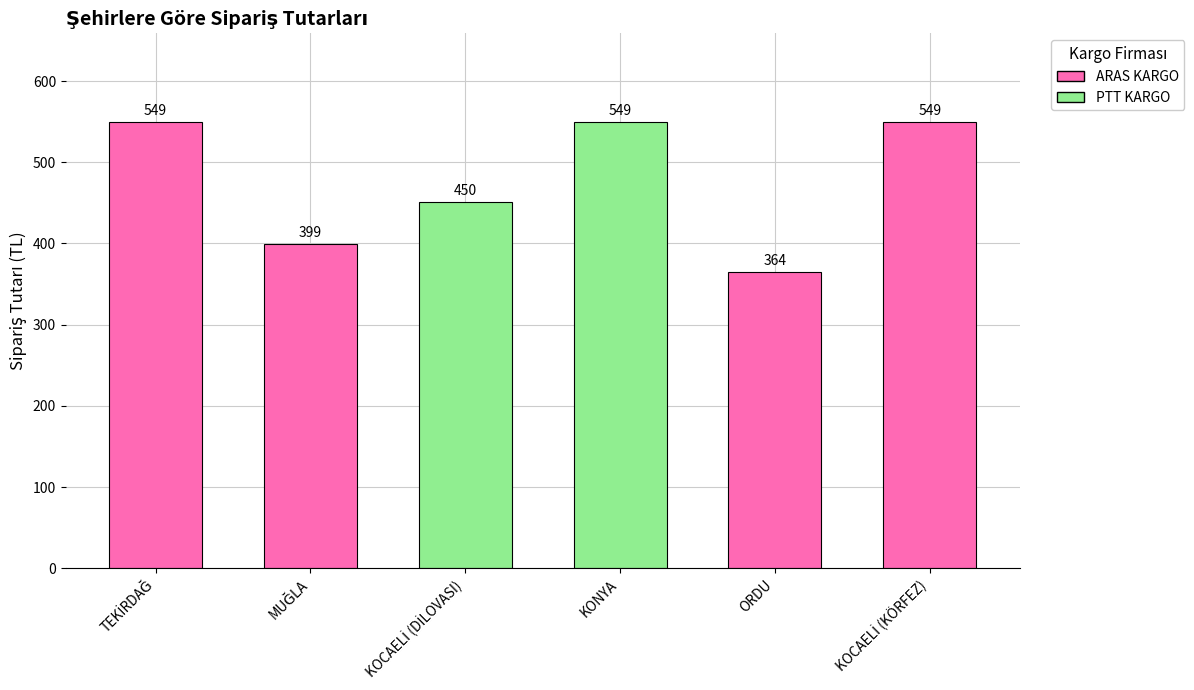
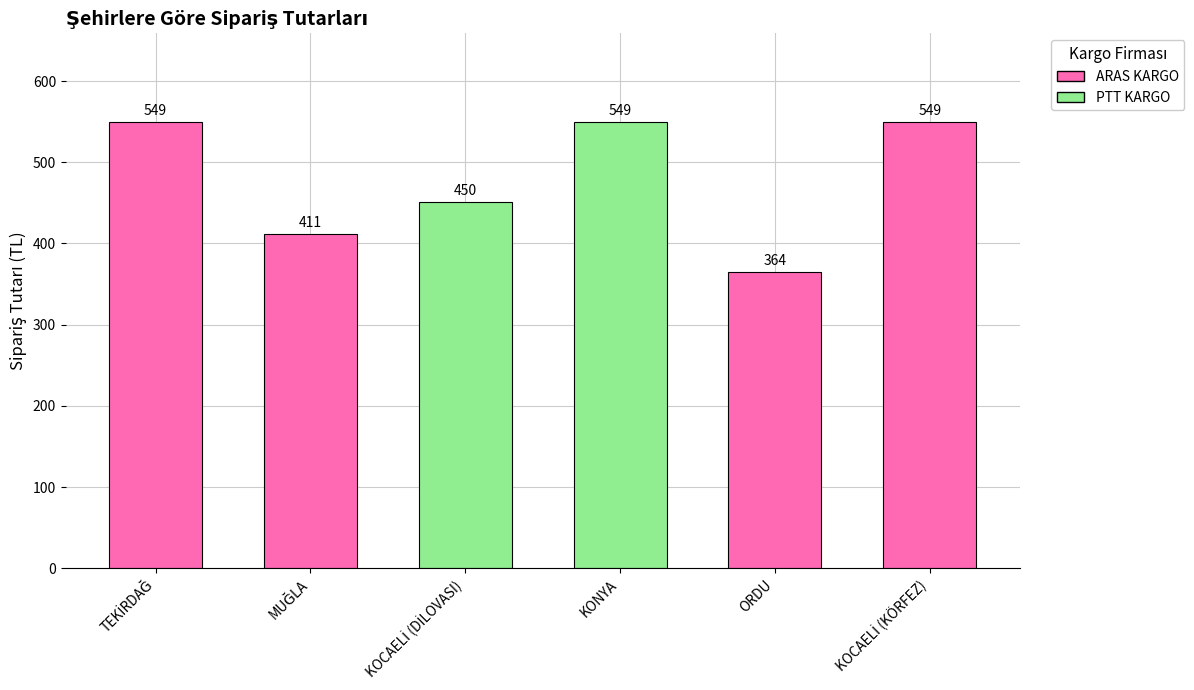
MUĞLA: 399 -> 411
